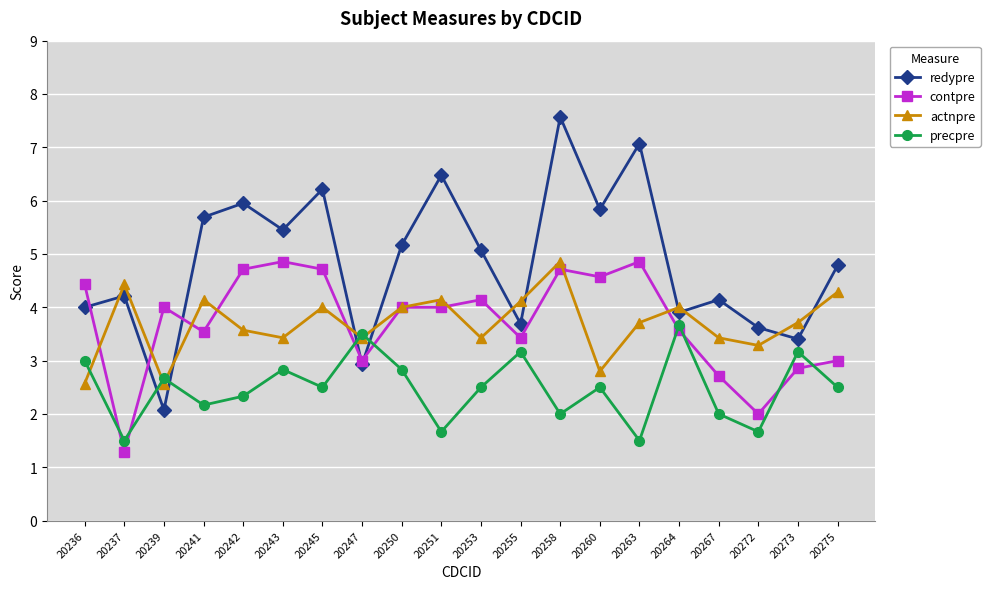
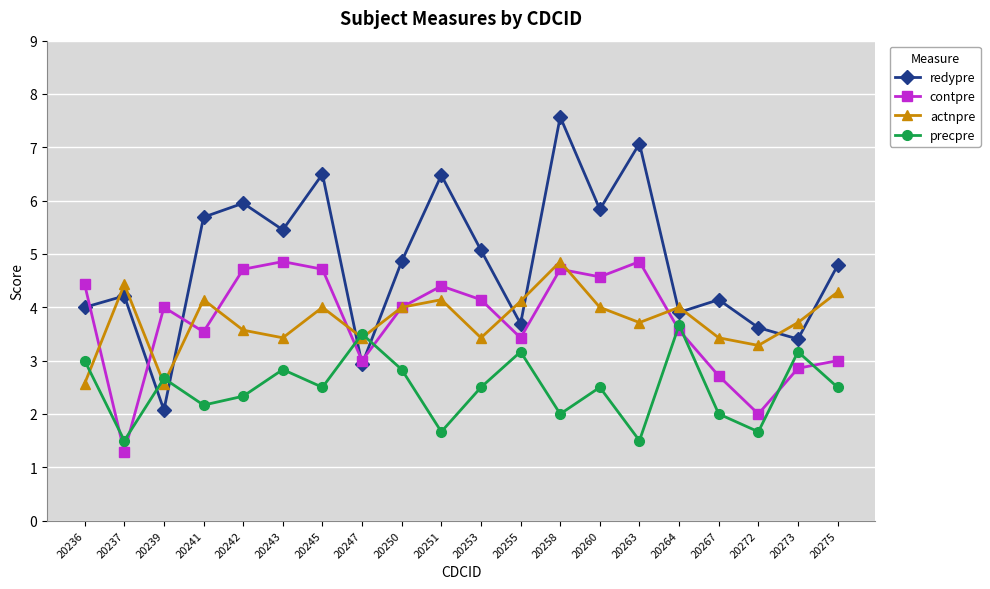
redypre, 20245: 6.2 -> 6.5
redypre, 20250: 5.2 -> 4.9
contpre, 20251: 4.0 -> 4.4
actnpre, 20260: 2.8 -> 4.0
